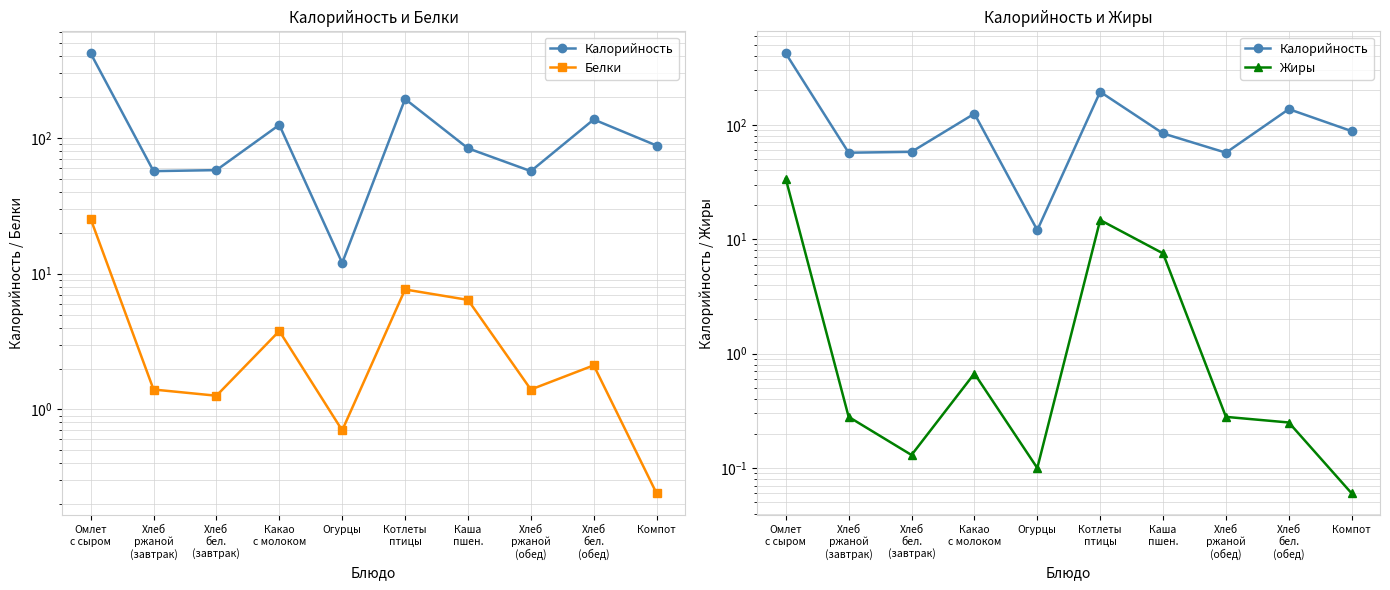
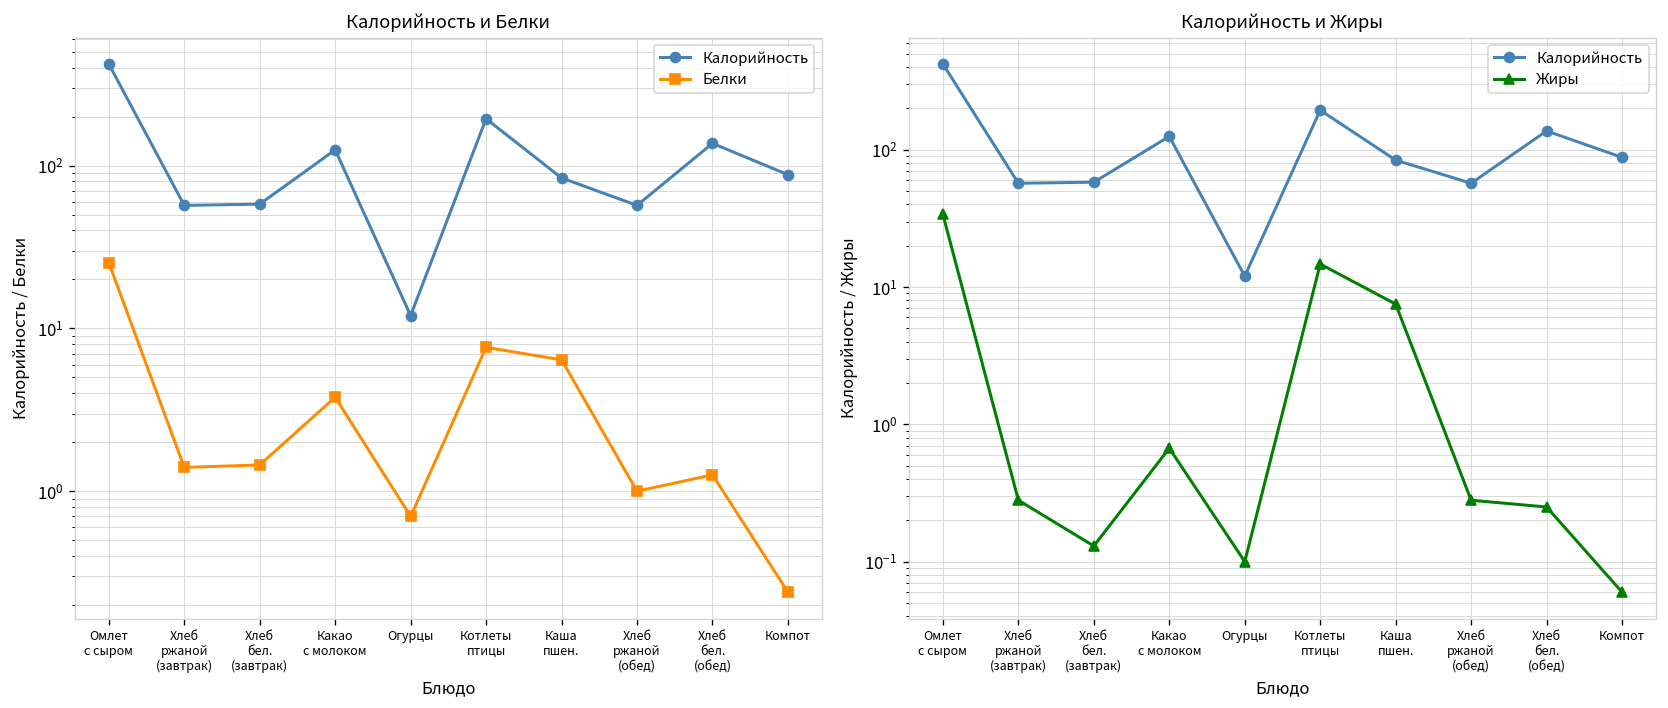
Калорийность и Белки, Белки, Хлеб бел. (завтрак): 1.3 -> 1.5
Калорийность и Белки, Белки, Хлеб ржаной (обед): 1.4 -> 1.0
Калорийность и Белки, Белки, Хлеб бел. (обед): 2.1 -> 1.3
